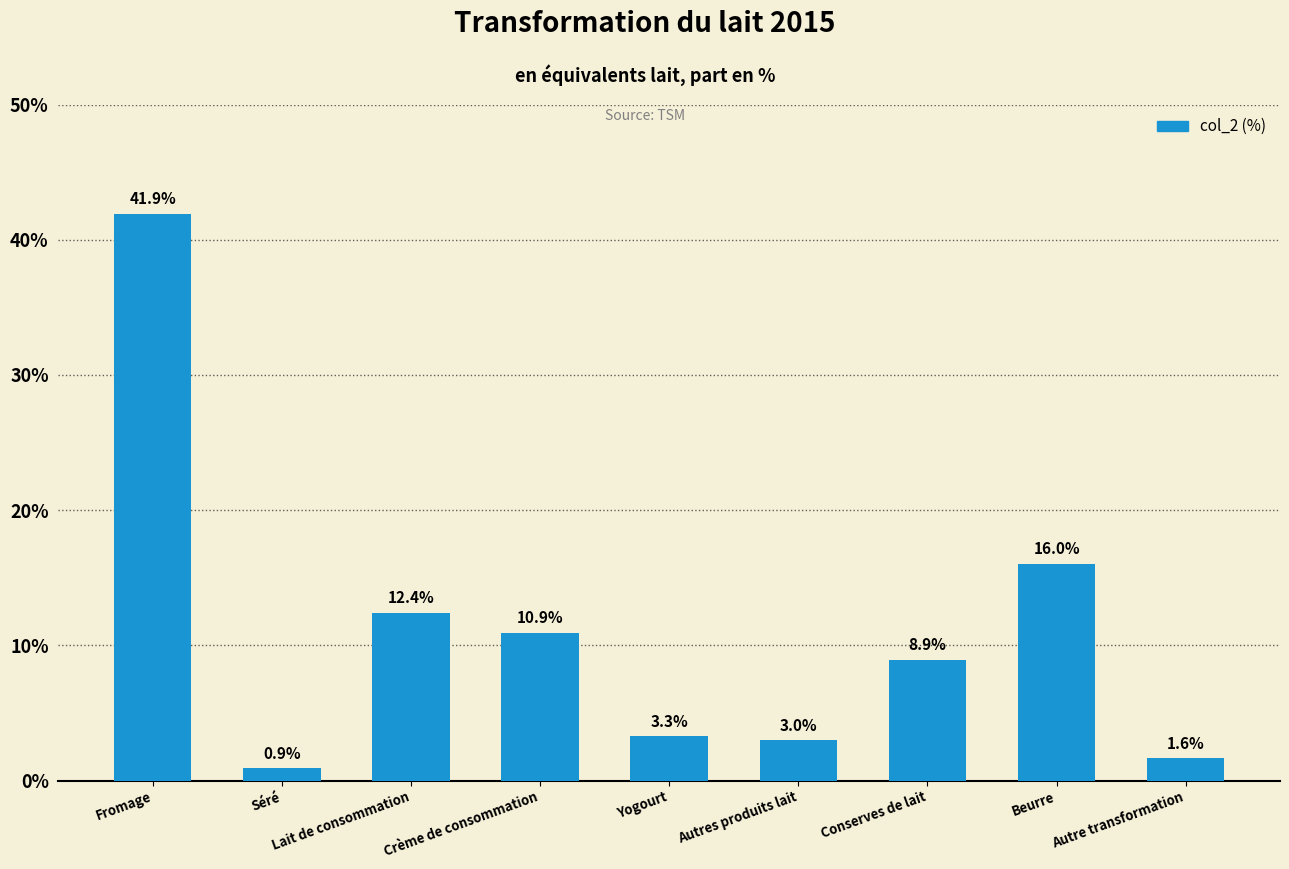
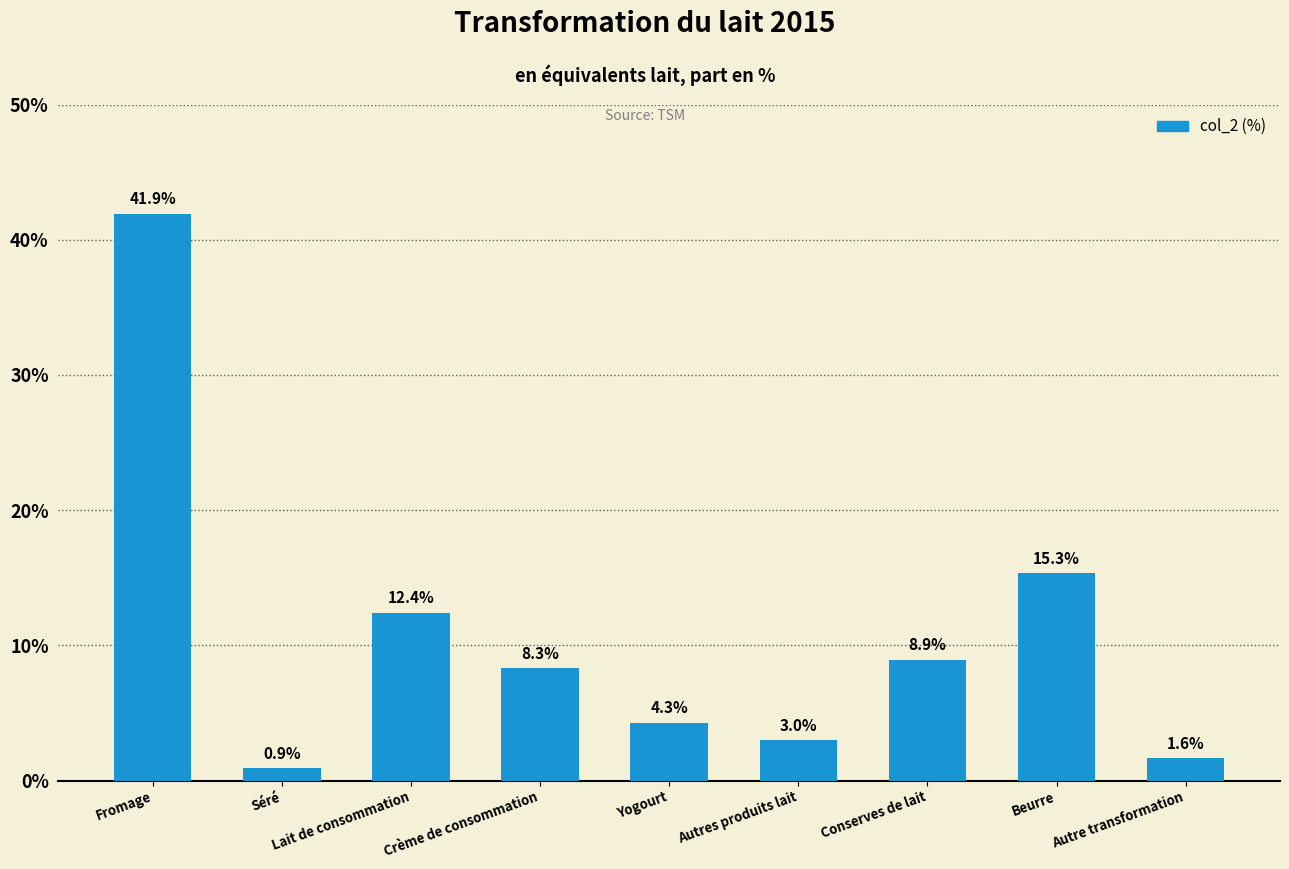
Crème de consommation: 10.9% -> 8.3%
Yogourt: 3.3% -> 4.3%
Beurre: 16.0% -> 15.3%
